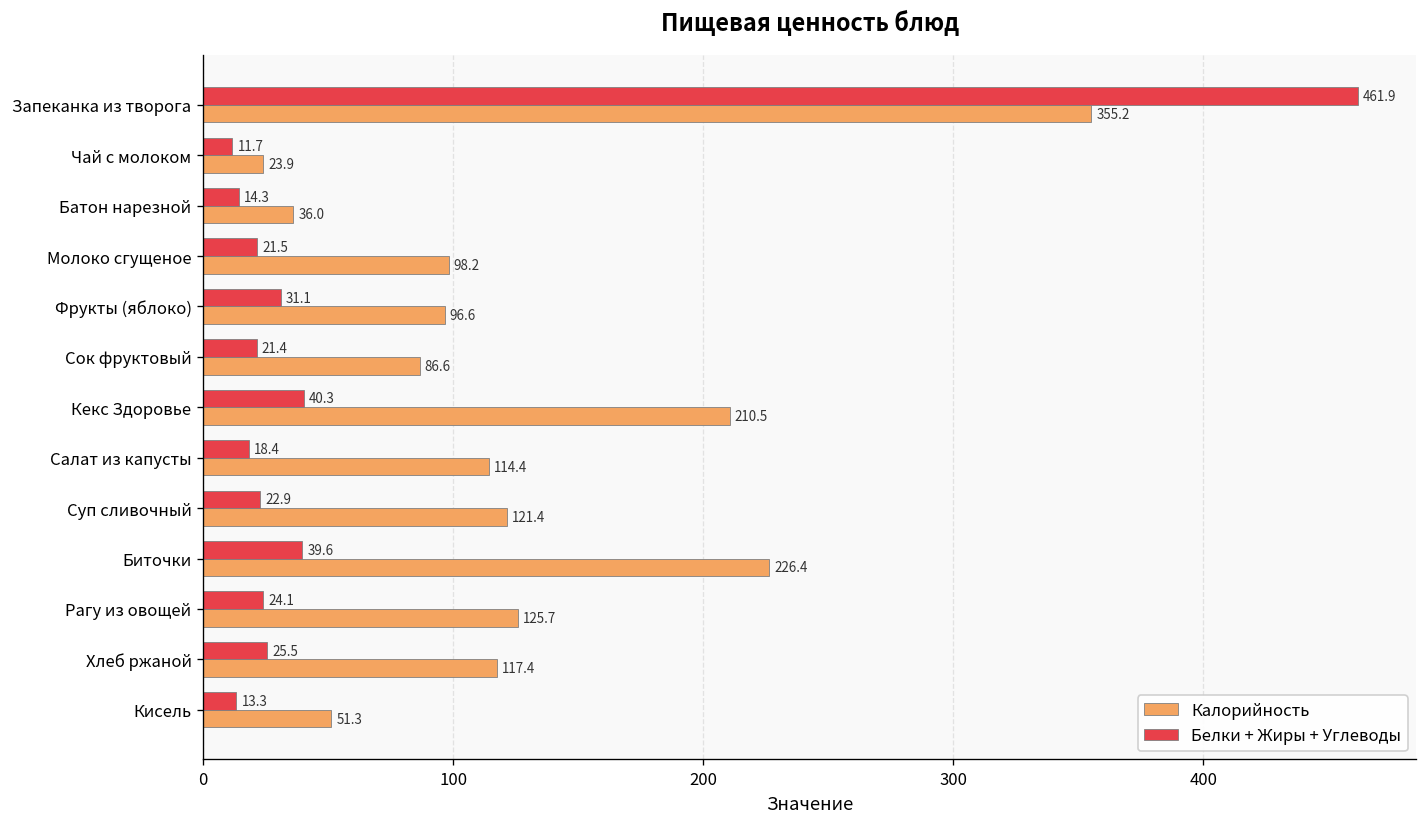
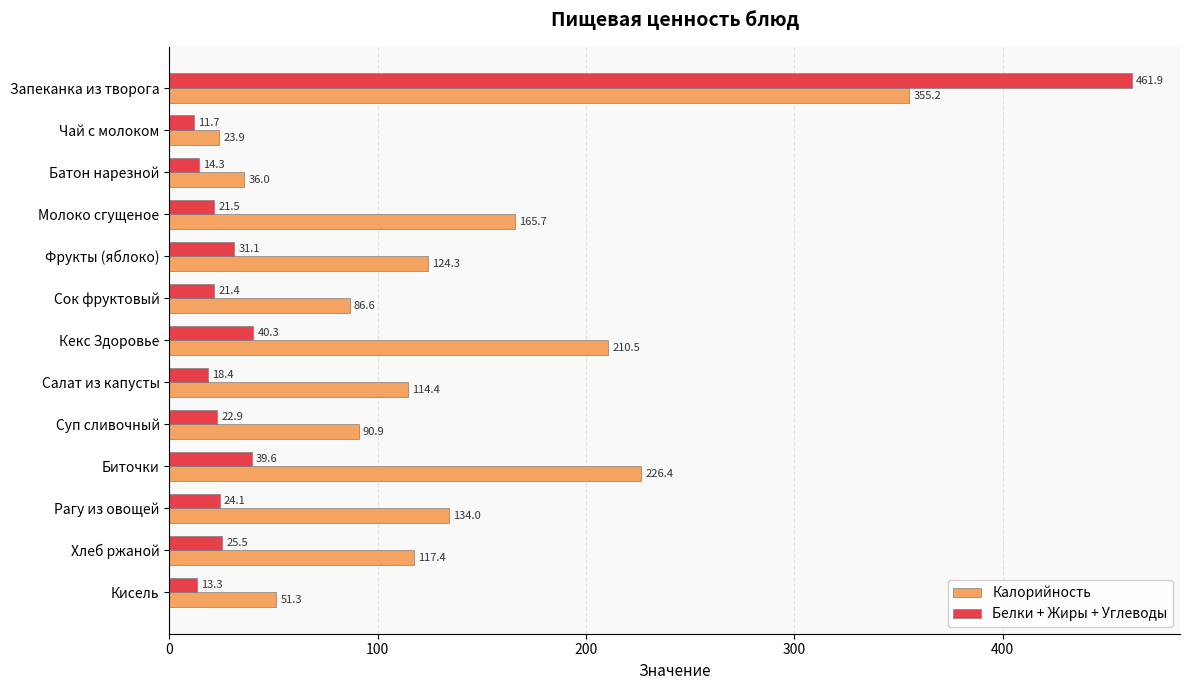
Калорийность, Молоко сгущеное: 98.2 -> 165.7
Калорийность, Фрукты (яблоко): 96.6 -> 124.3
Калорийность, Суп сливочный: 121.4 -> 90.9
Калорийность, Рагу из овощей: 125.7 -> 134.0
